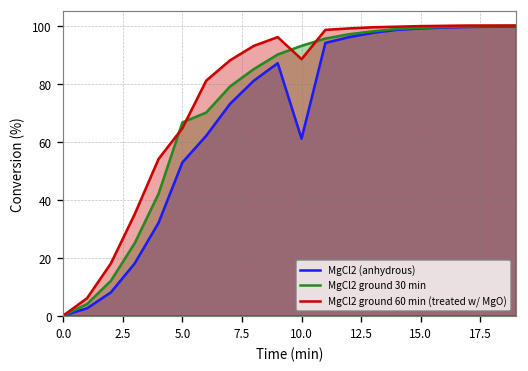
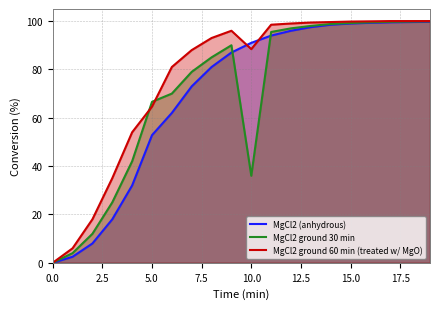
MgCl2 (anhydrous), 10.0: 61 -> 91
MgCl2 ground 30 min, 10.0: 93 -> 36
